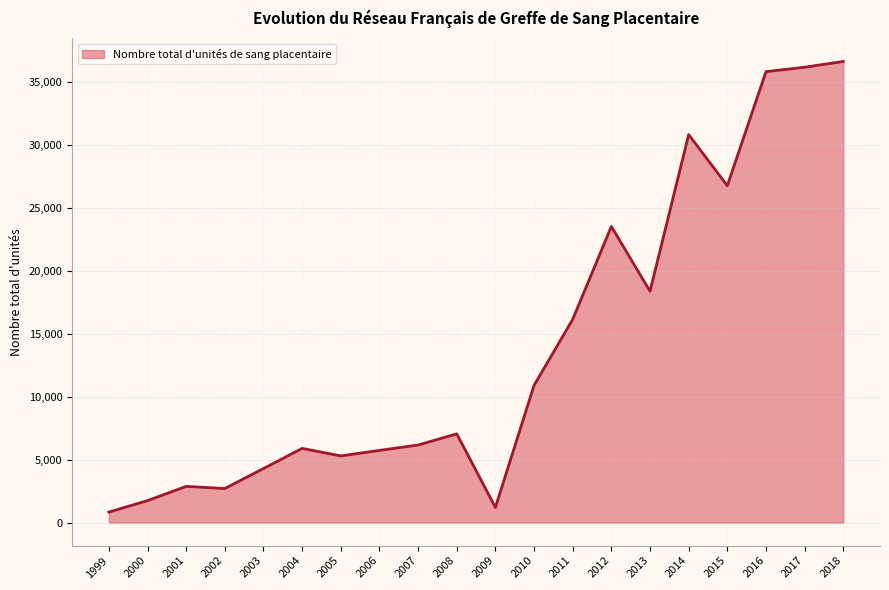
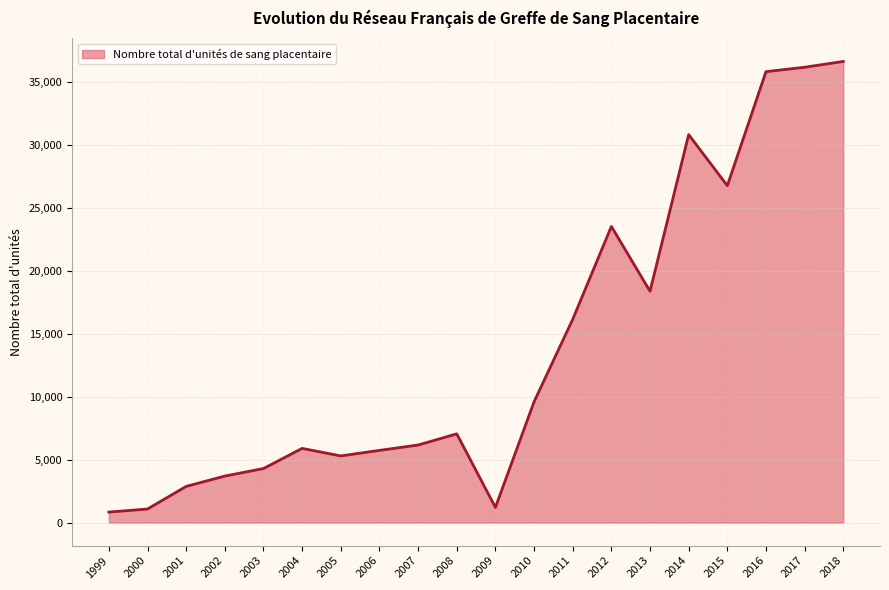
2000: 1,700 -> 1,100
2002: 2,700 -> 3,700
2010: 10,900 -> 9,600
